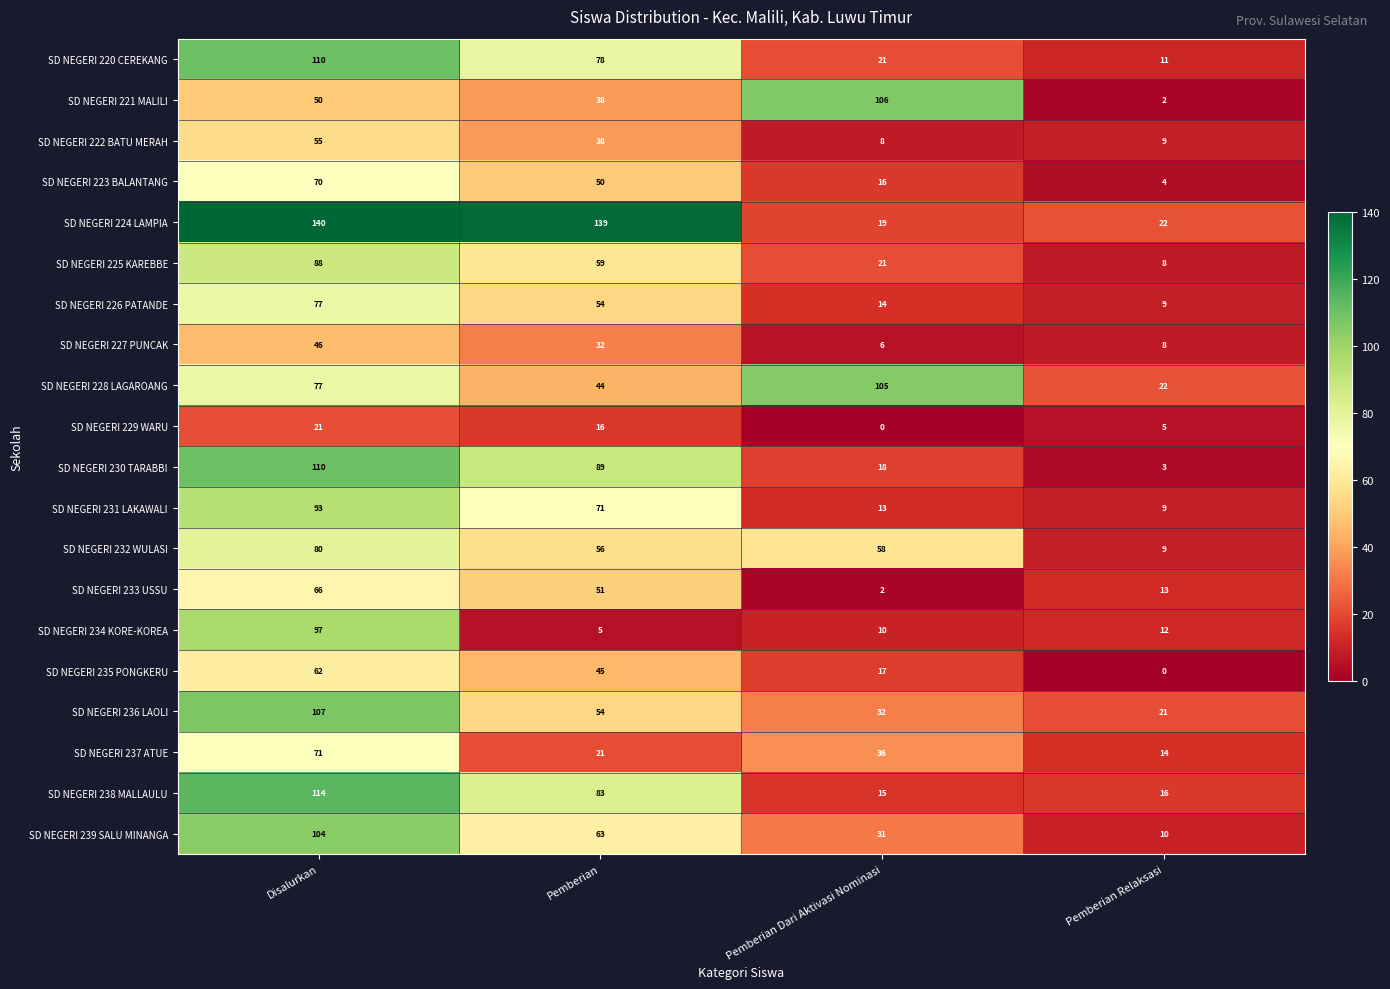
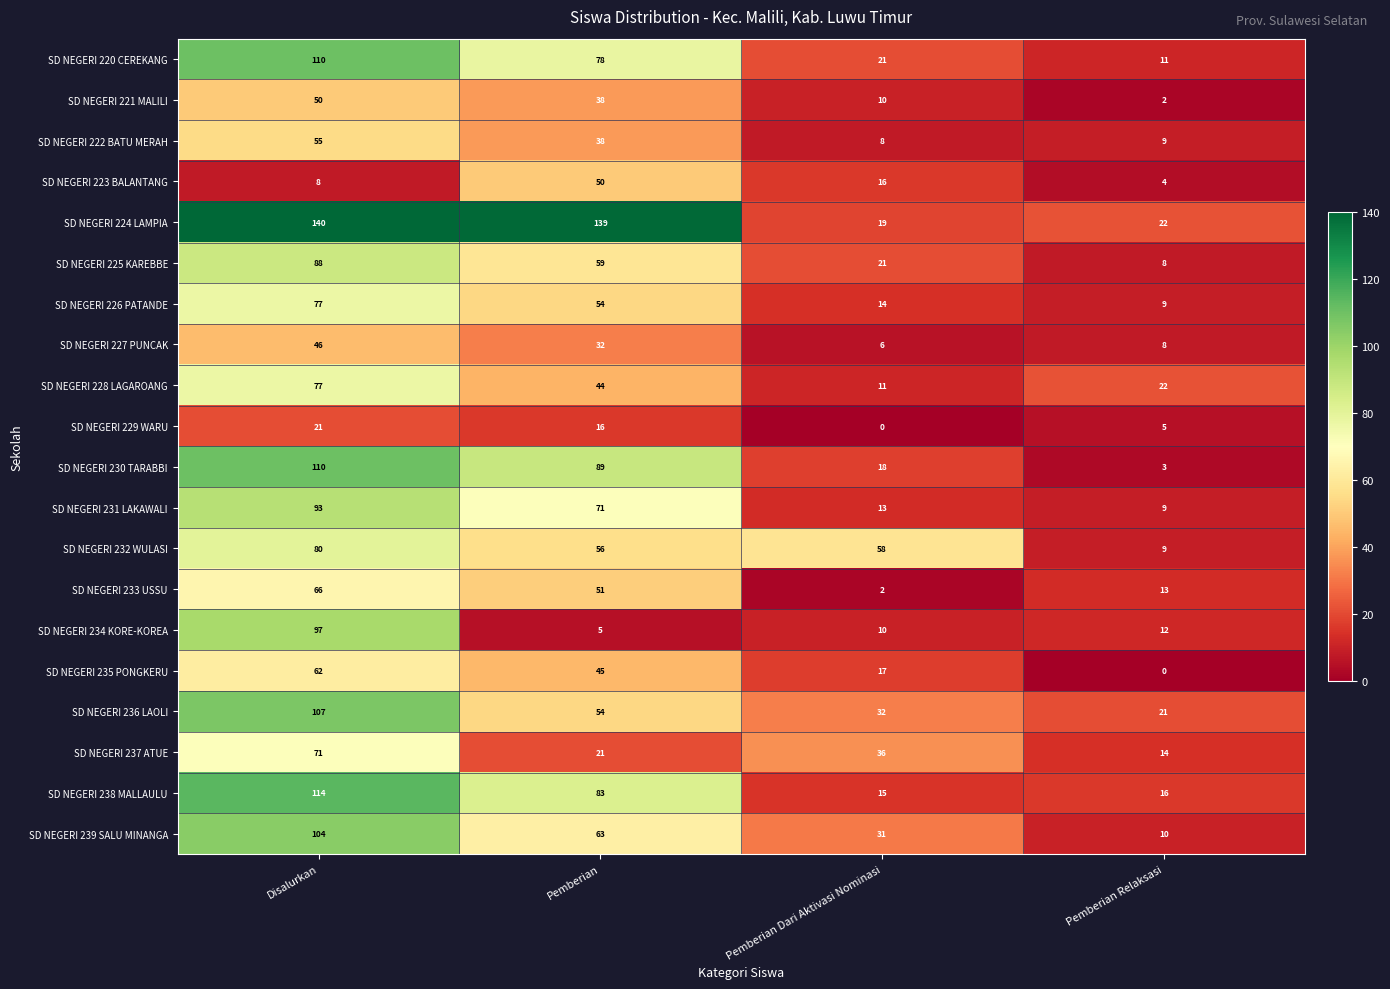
SD NEGERI 221 MALILI, Pemberian Dari Aktivasi Nominasi: 106 -> 10
SD NEGERI 223 BALANTANG, Disalurkan: 70 -> 8
SD NEGERI 228 LAGAROANG, Pemberian Dari Aktivasi Nominasi: 105 -> 11
